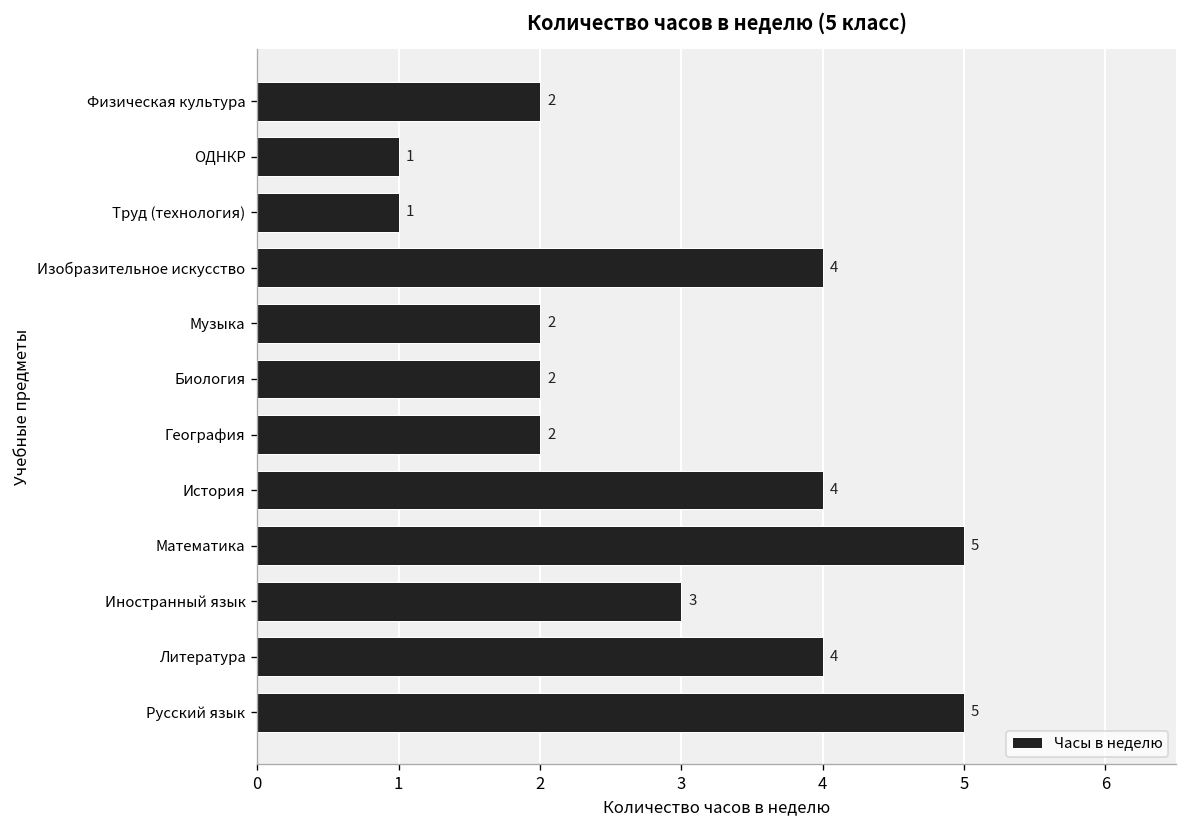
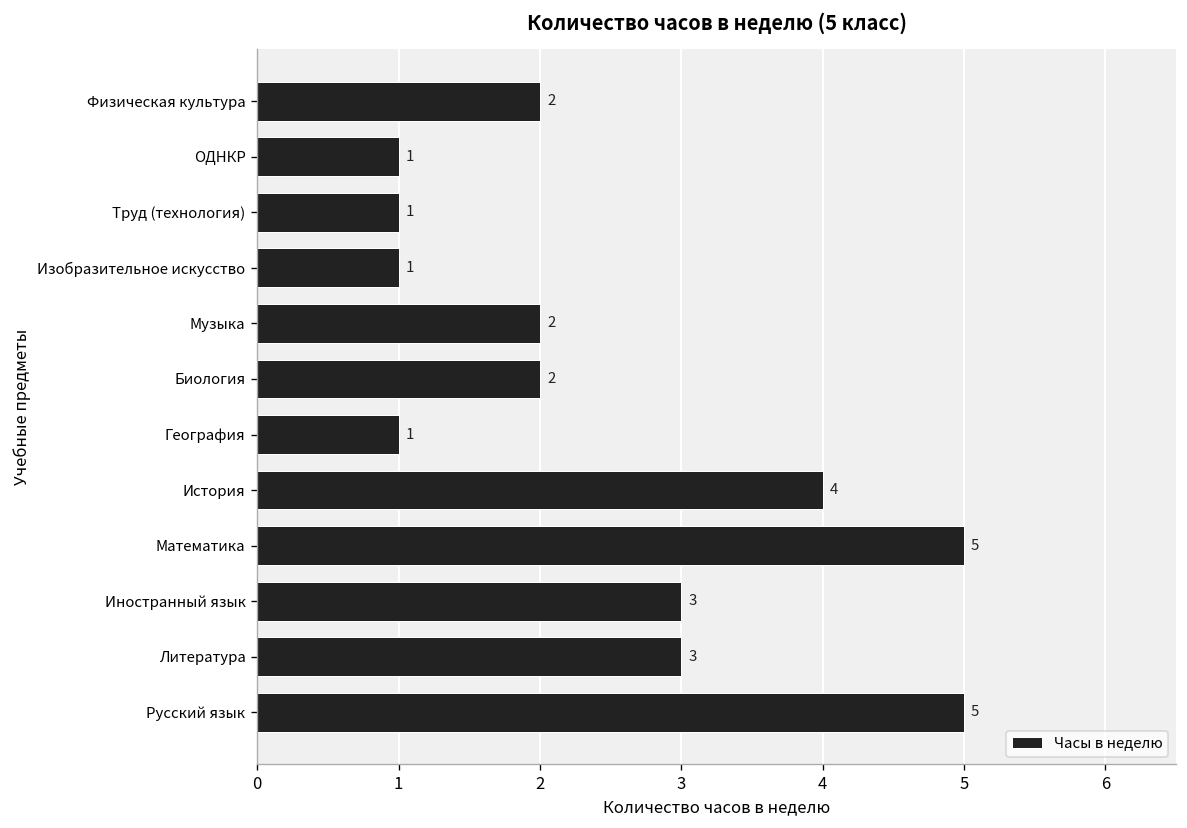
Изобразительное искусство: 4 -> 1
География: 2 -> 1
Литература: 4 -> 3
